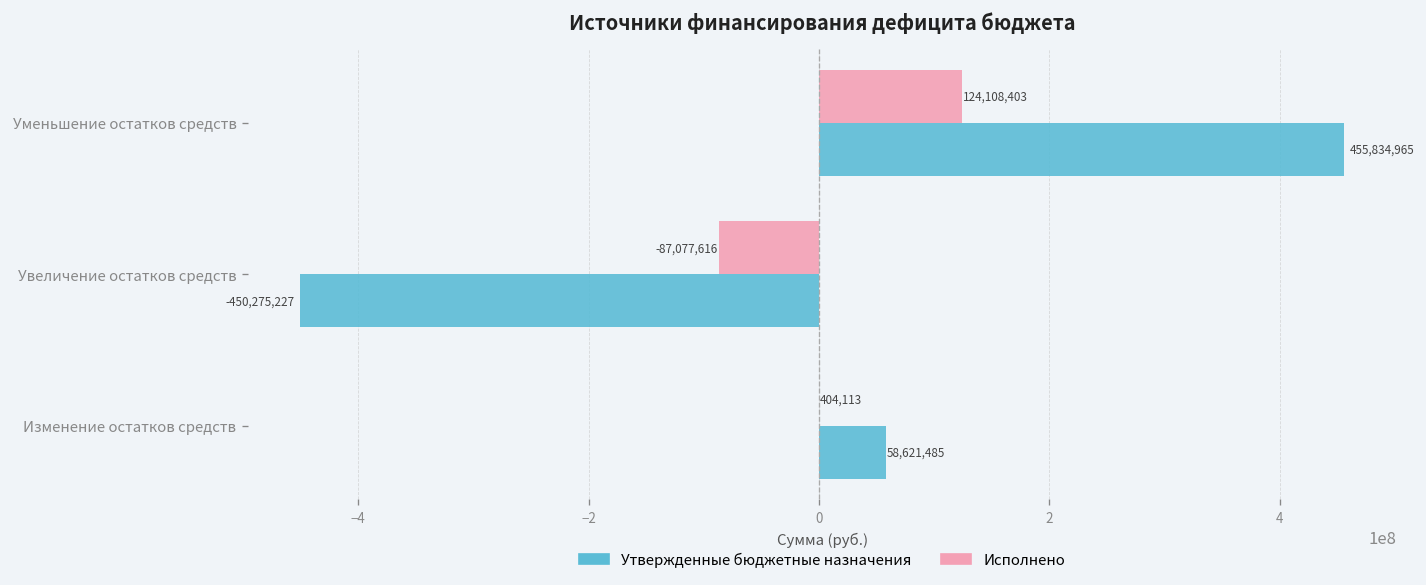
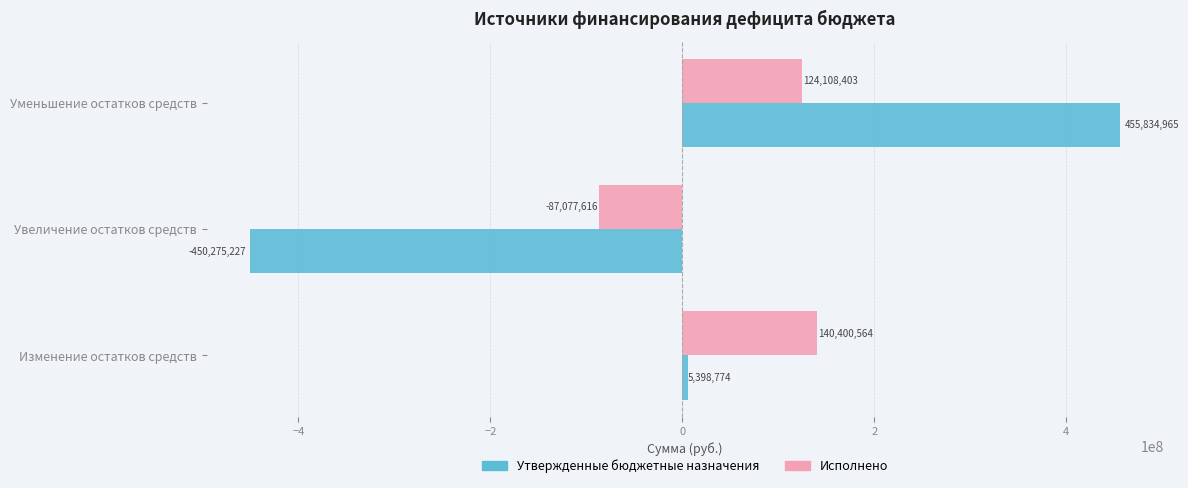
Исполнено, Изменение остатков средств: 404,113 -> 140,400,564
Утвержденные бюджетные назначения, Изменение остатков средств: 58,621,485 -> 5,398,774
